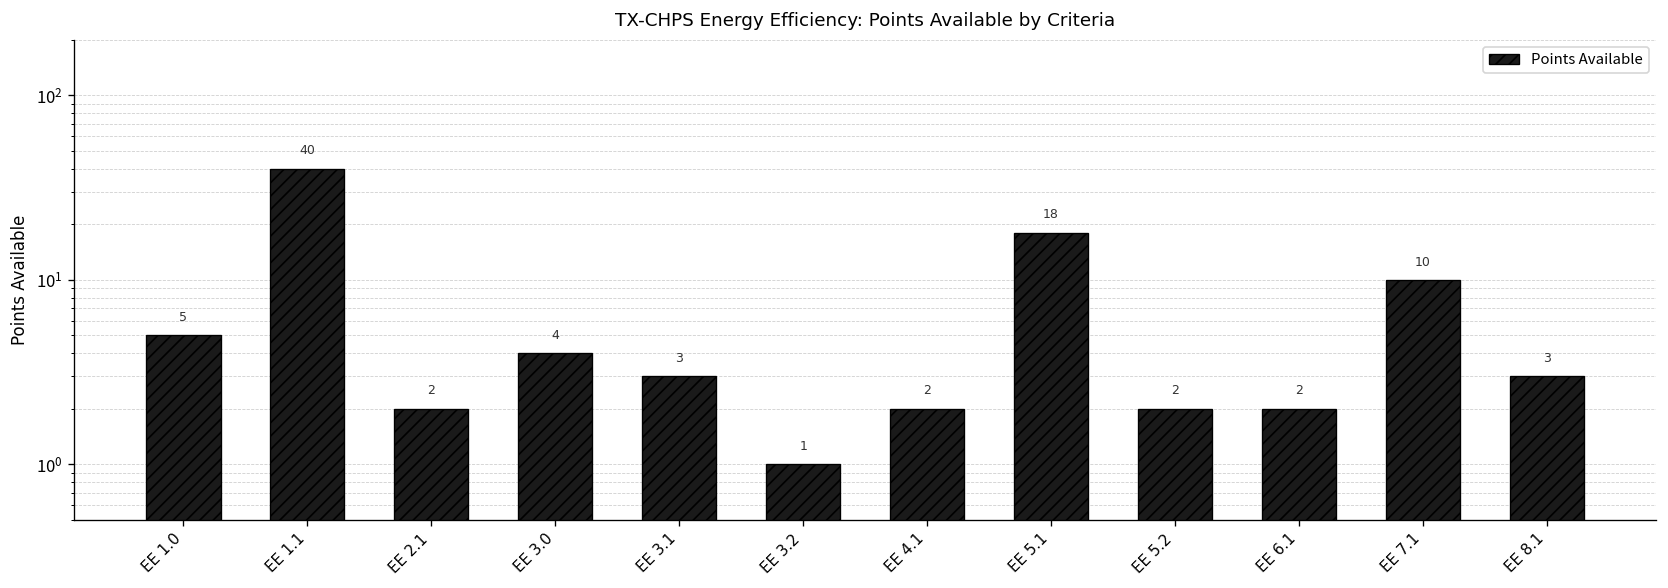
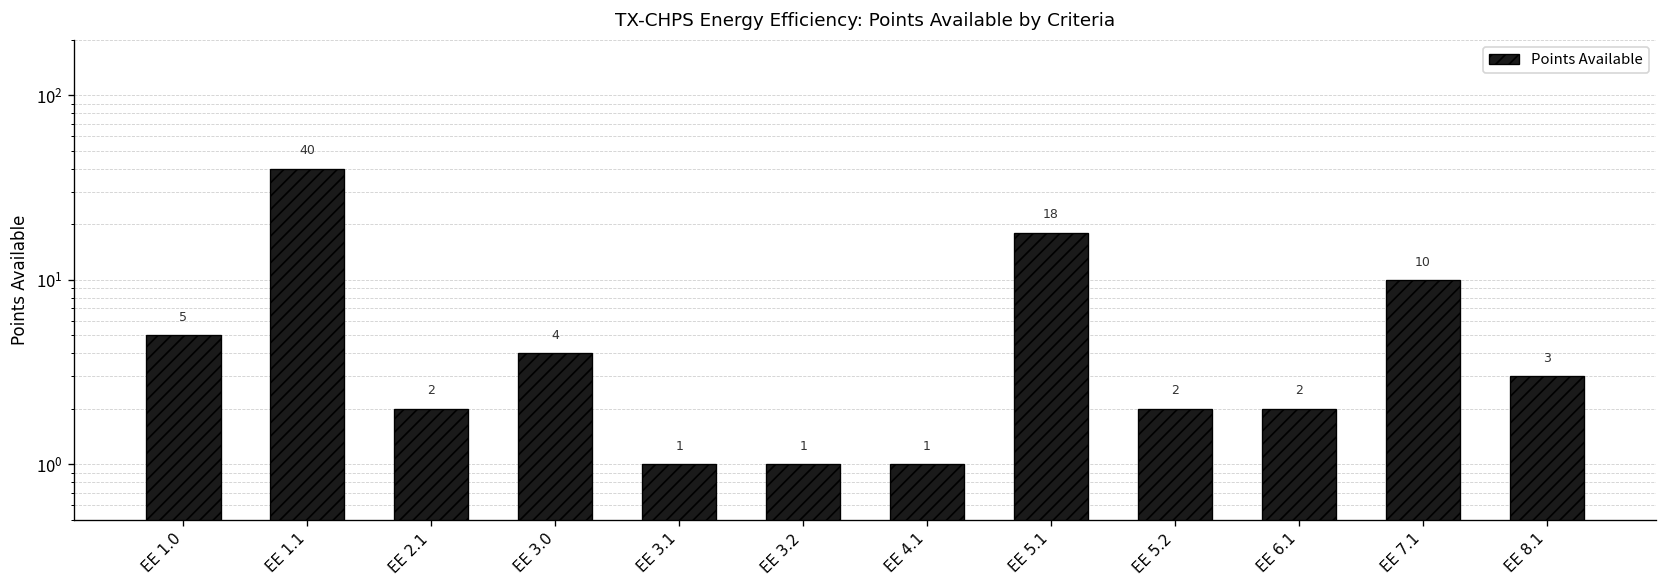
EE 3.1: 3 -> 1
EE 4.1: 2 -> 1
